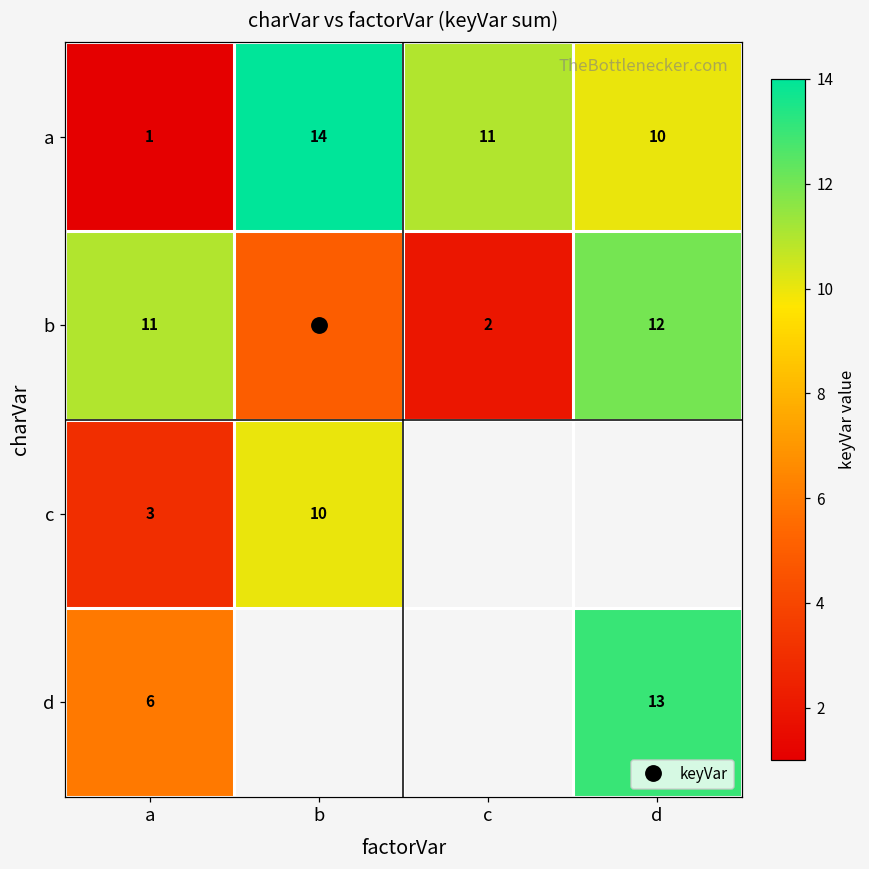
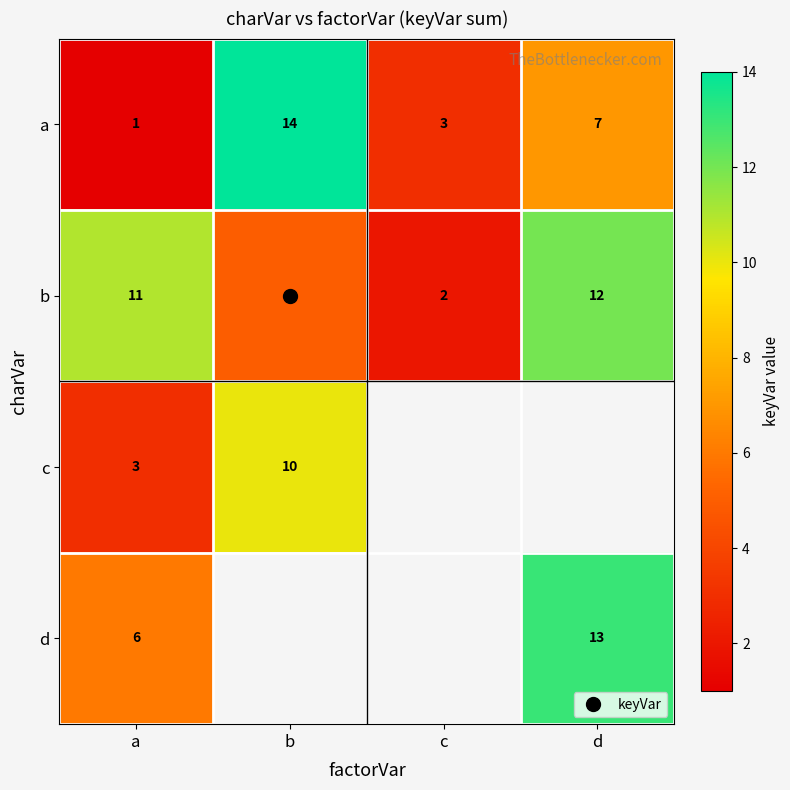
a, c: 11 -> 3
a, d: 10 -> 7
